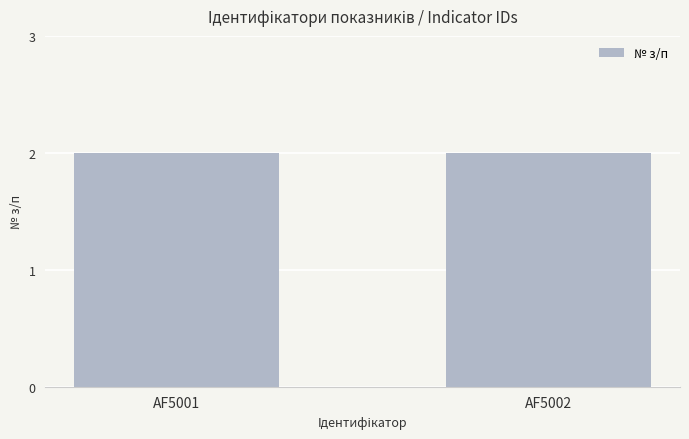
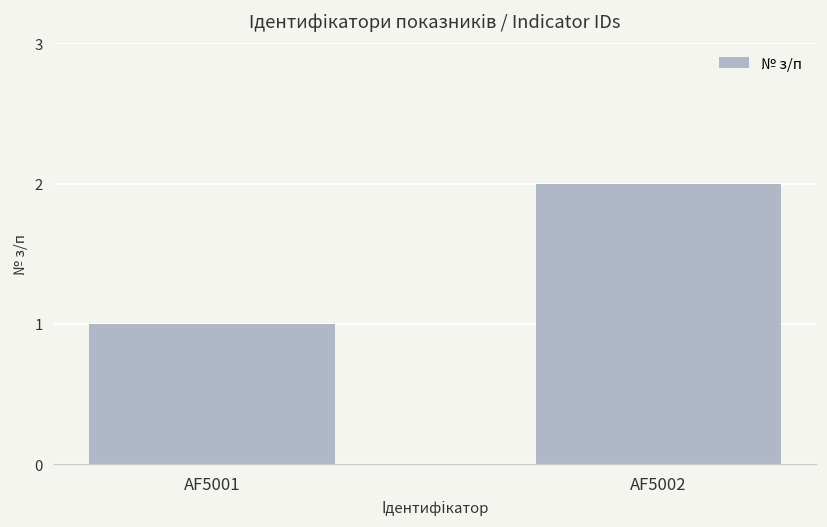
AF5001: 2 -> 1
